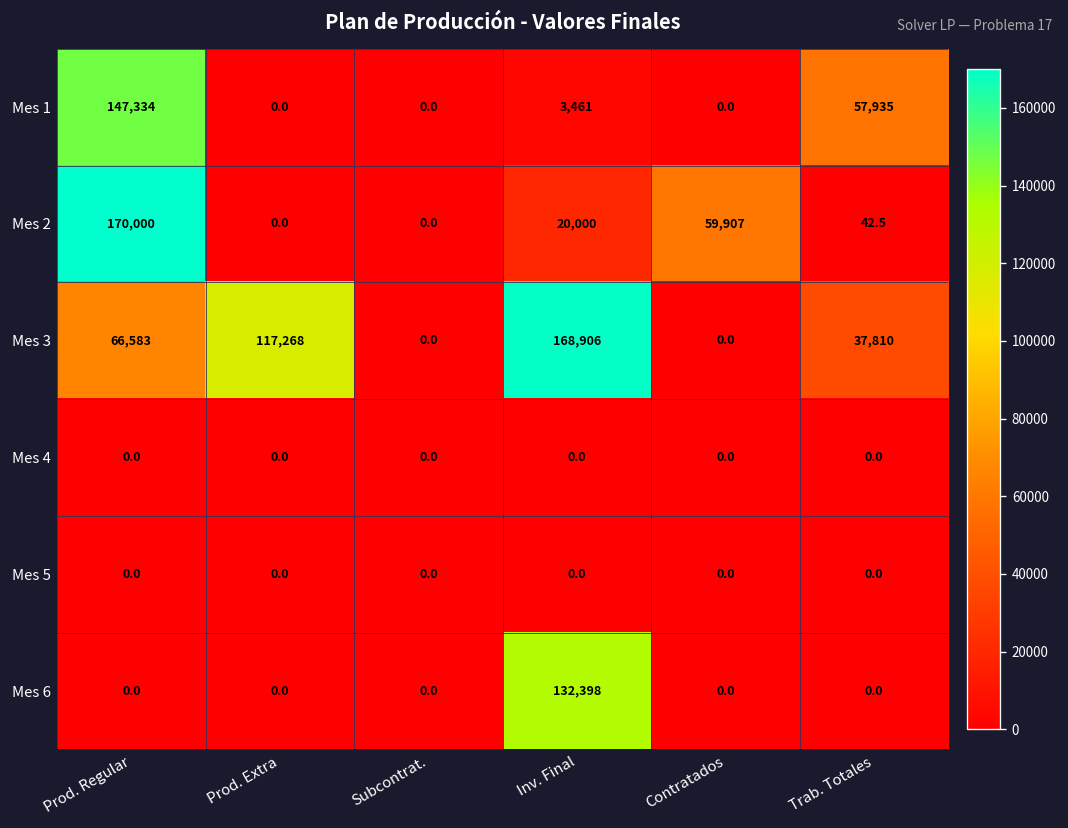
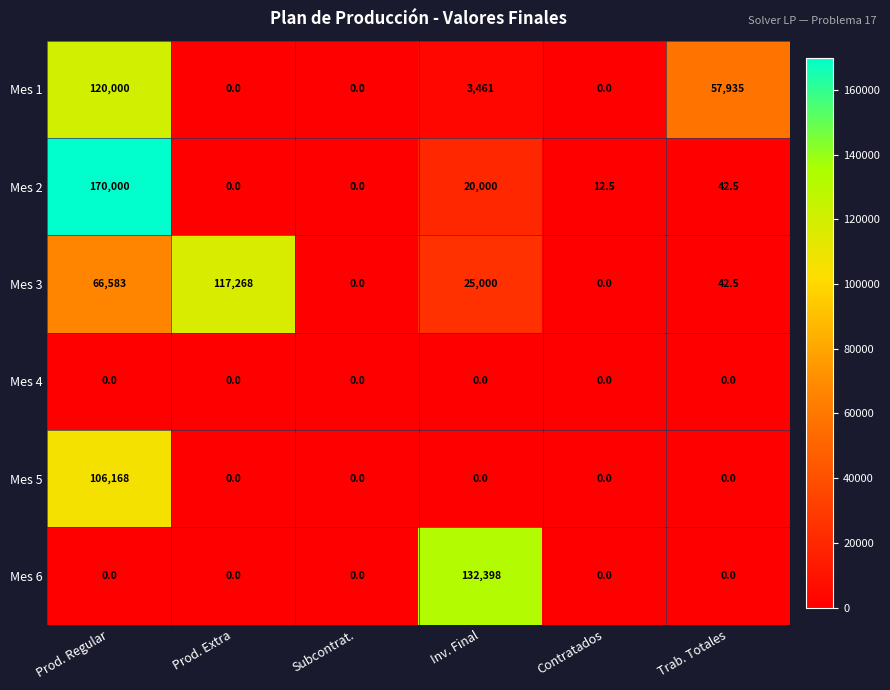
Mes 1, Prod. Regular: 147,334 -> 120,000
Mes 2, Contratados: 59,907 -> 12.5
Mes 3, Inv. Final: 168,906 -> 25,000
Mes 3, Trab. Totales: 37,810 -> 42.5
Mes 5, Prod. Regular: 0.0 -> 106,168
